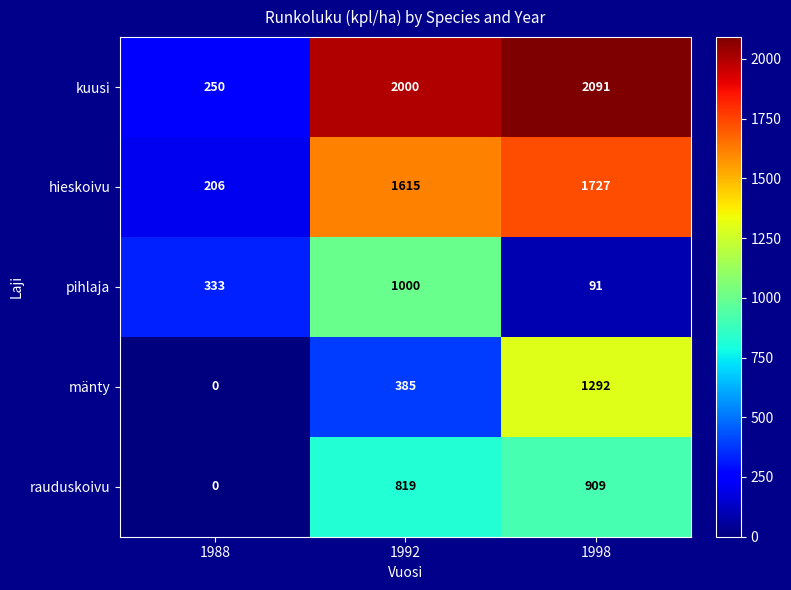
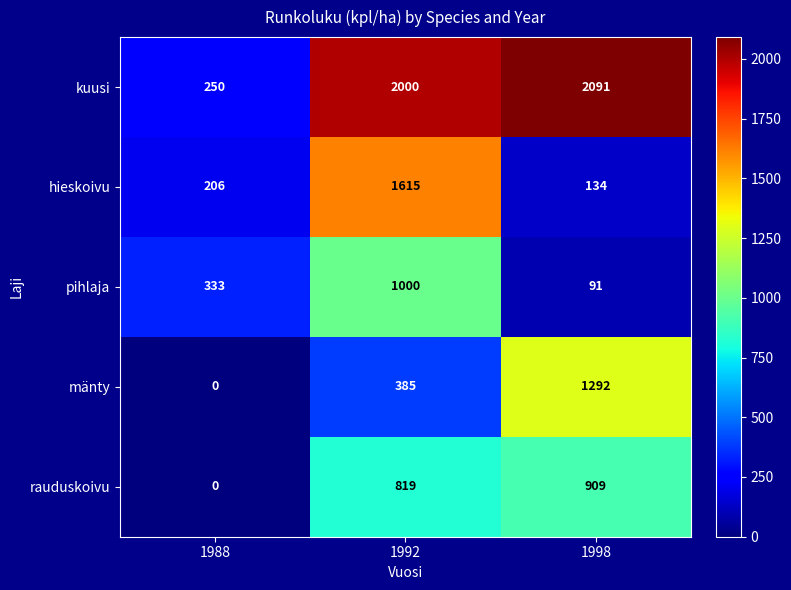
hieskoivu, 1998: 1727 -> 134
